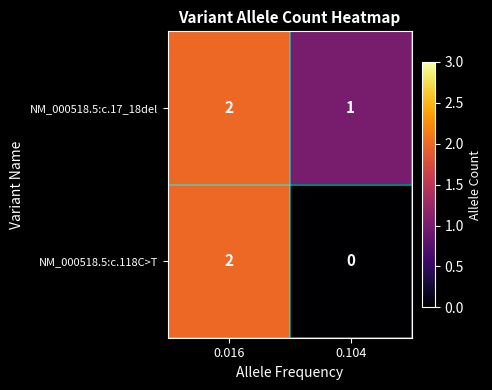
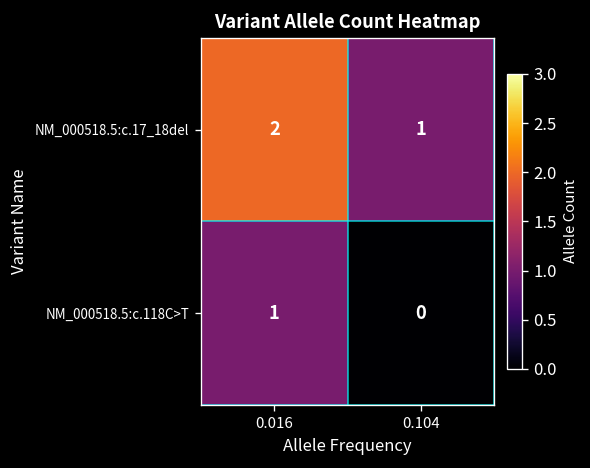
NM_000518.5:c.118C>T, 0.016: 2 -> 1
